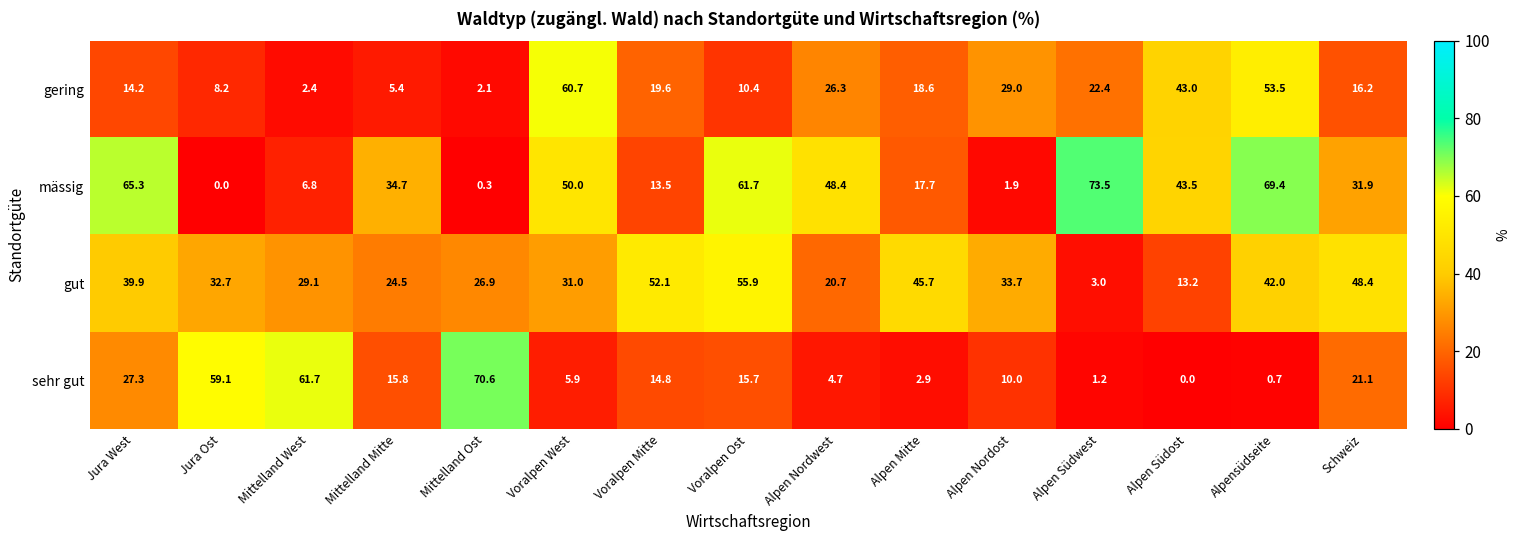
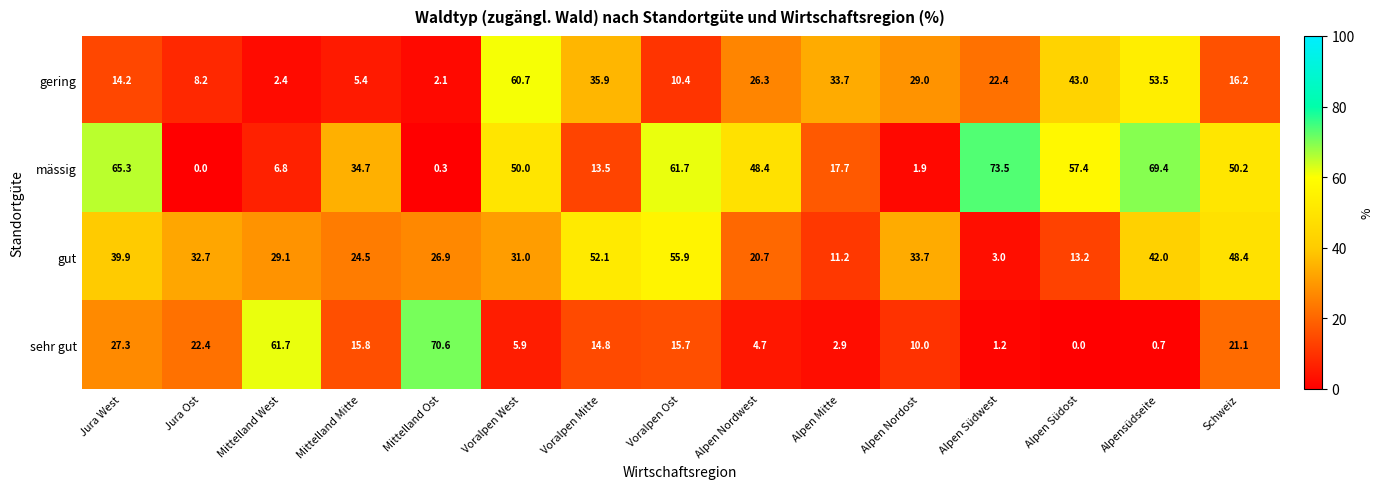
gering, Voralpen Mitte: 19.6 -> 35.9
gering, Alpen Mitte: 18.6 -> 33.7
mässig, Alpen Südost: 43.5 -> 57.4
mässig, Schweiz: 31.9 -> 50.2
gut, Alpen Mitte: 45.7 -> 11.2
sehr gut, Jura Ost: 59.1 -> 22.4
